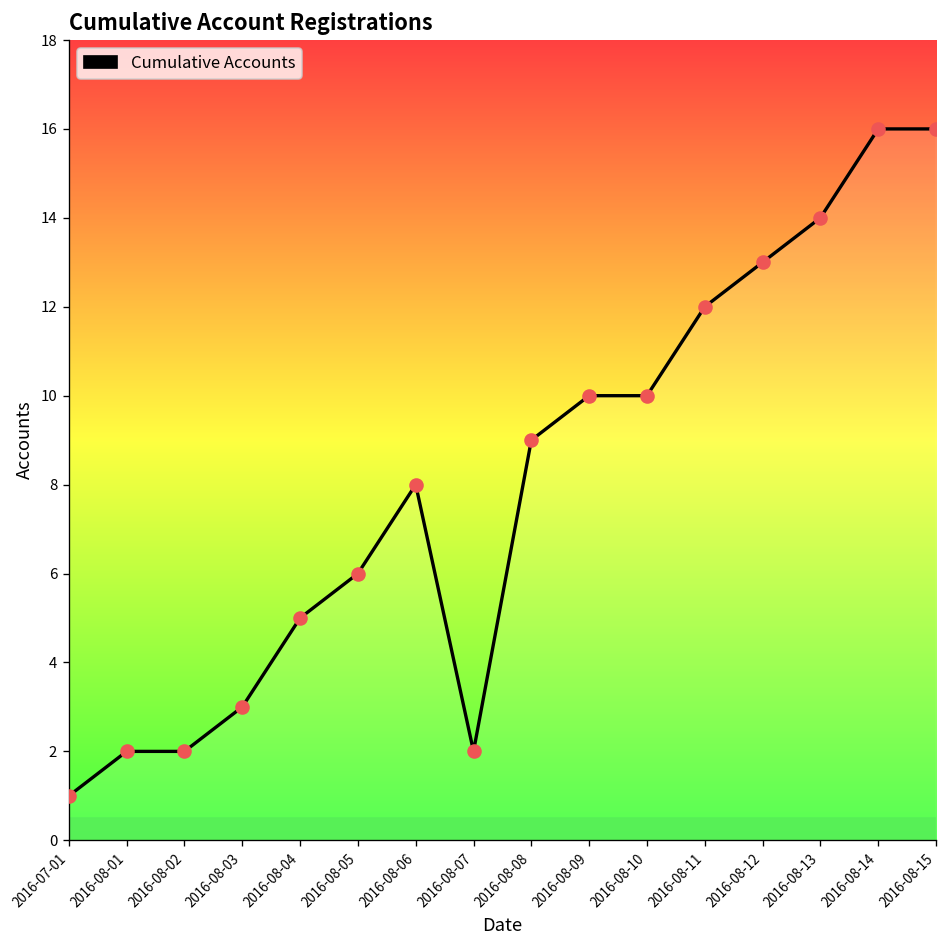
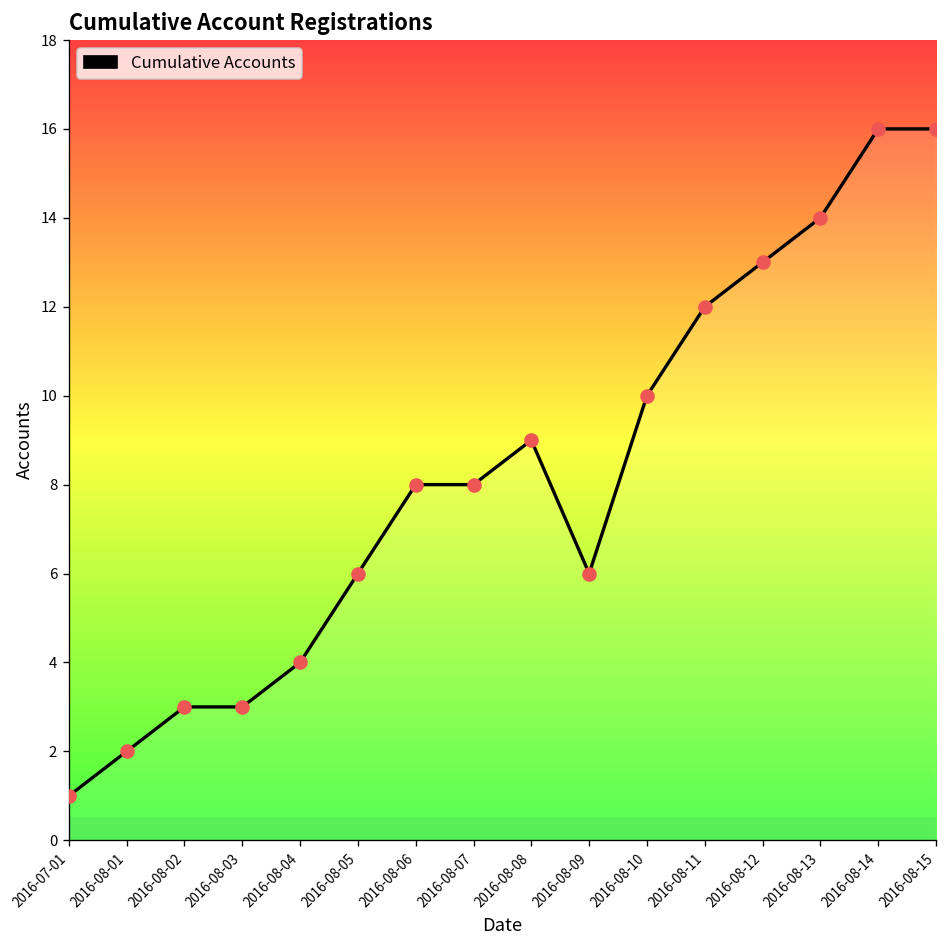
2016-08-02: 2 -> 3
2016-08-04: 5 -> 4
2016-08-07: 2 -> 8
2016-08-09: 10 -> 6
